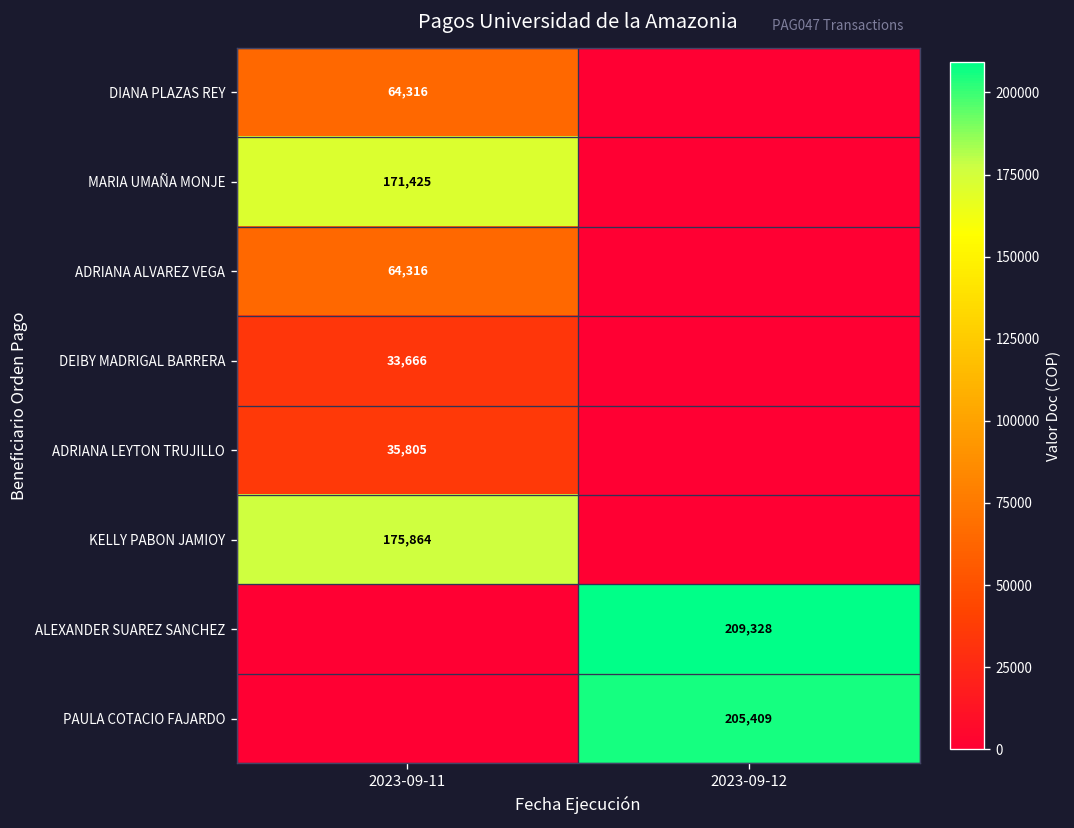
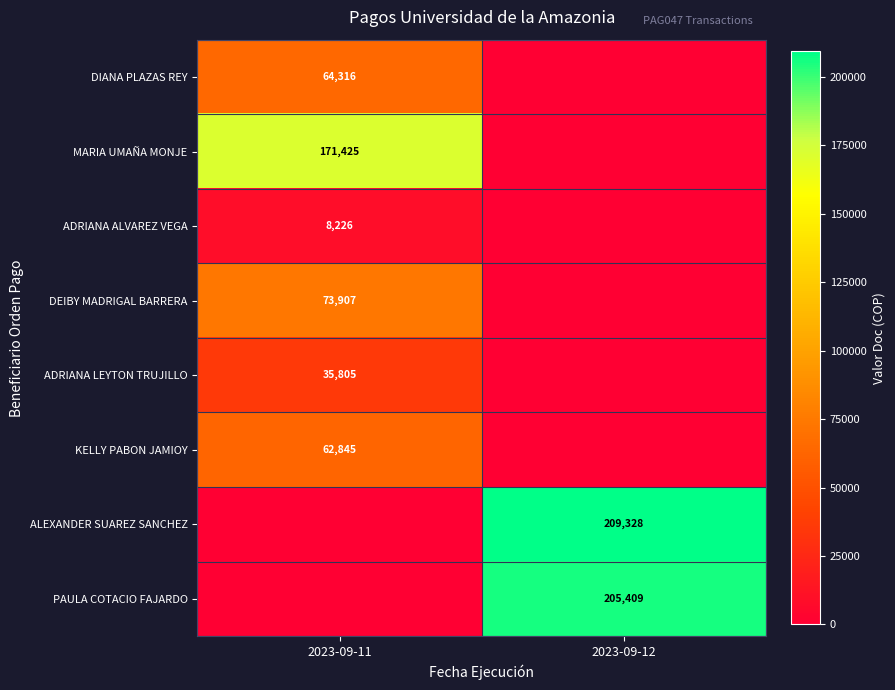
ADRIANA ALVAREZ VEGA, 2023-09-11: 64,316 -> 8,226
DEIBY MADRIGAL BARRERA, 2023-09-11: 33,666 -> 73,907
KELLY PABON JAMIOY, 2023-09-11: 175,864 -> 62,845
